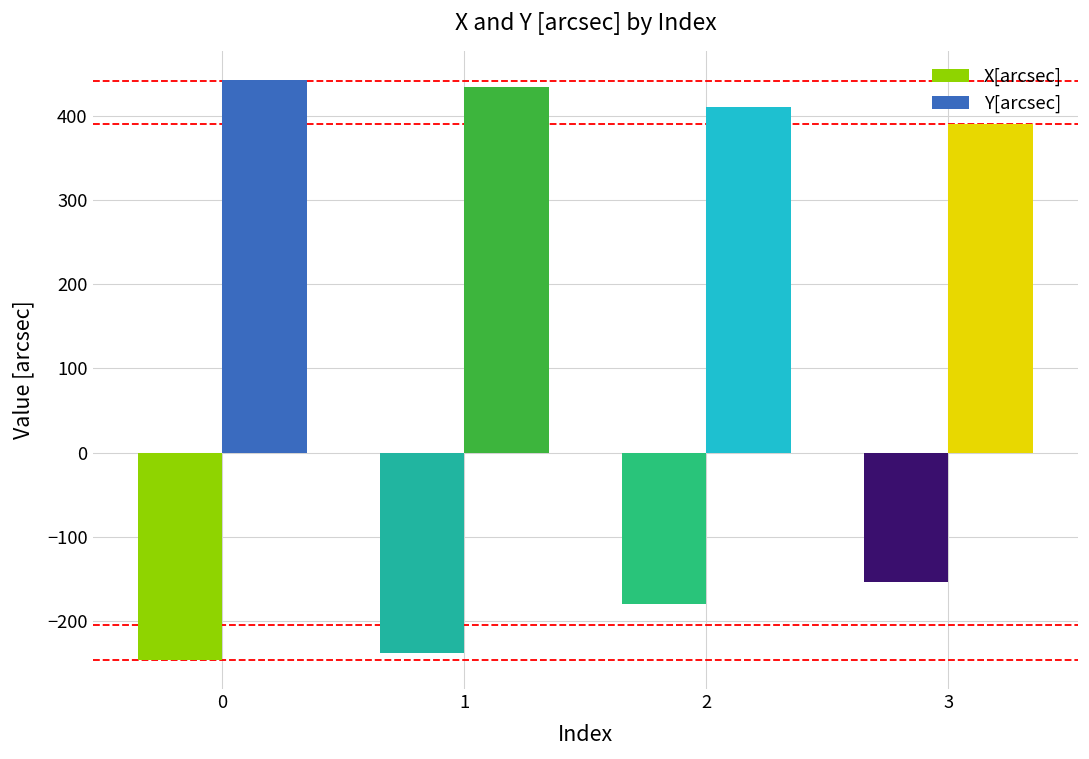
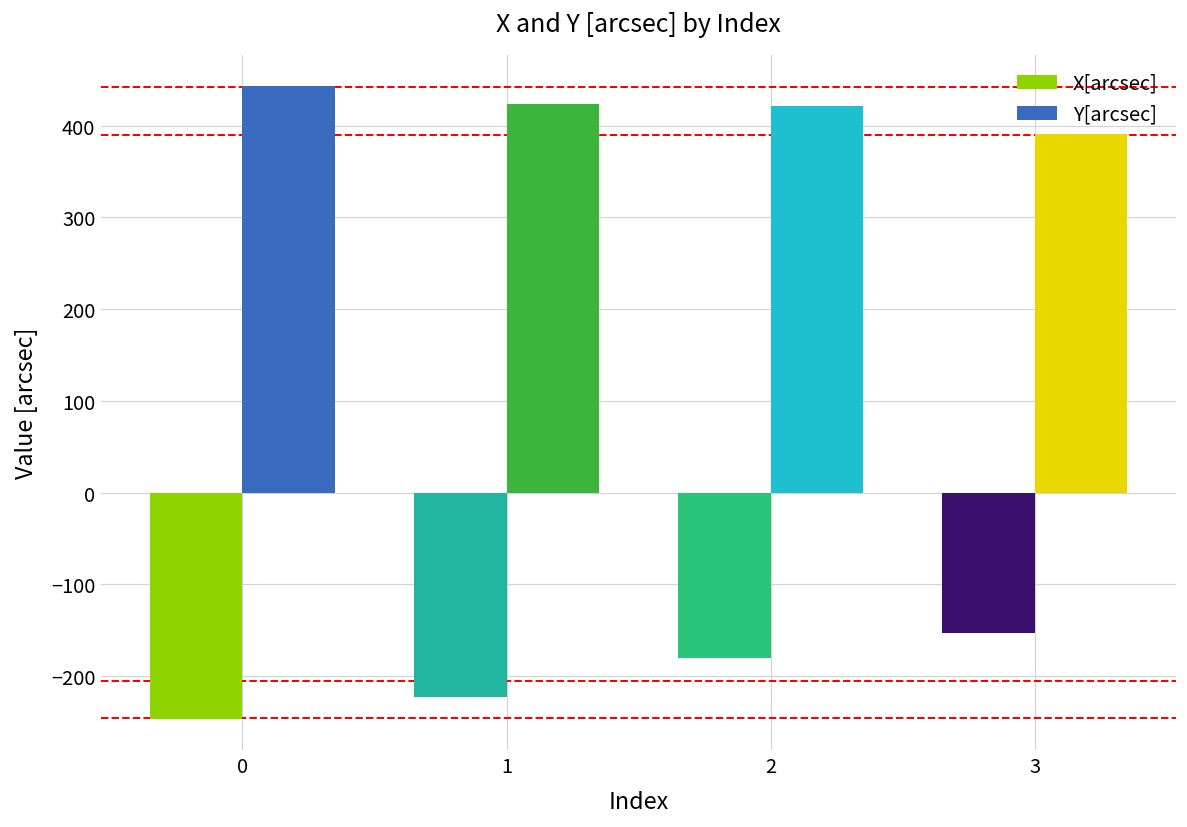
X[arcsec], 1: -240 -> -220
Y[arcsec], 1: 440 -> 420
Y[arcsec], 2: 410 -> 420
